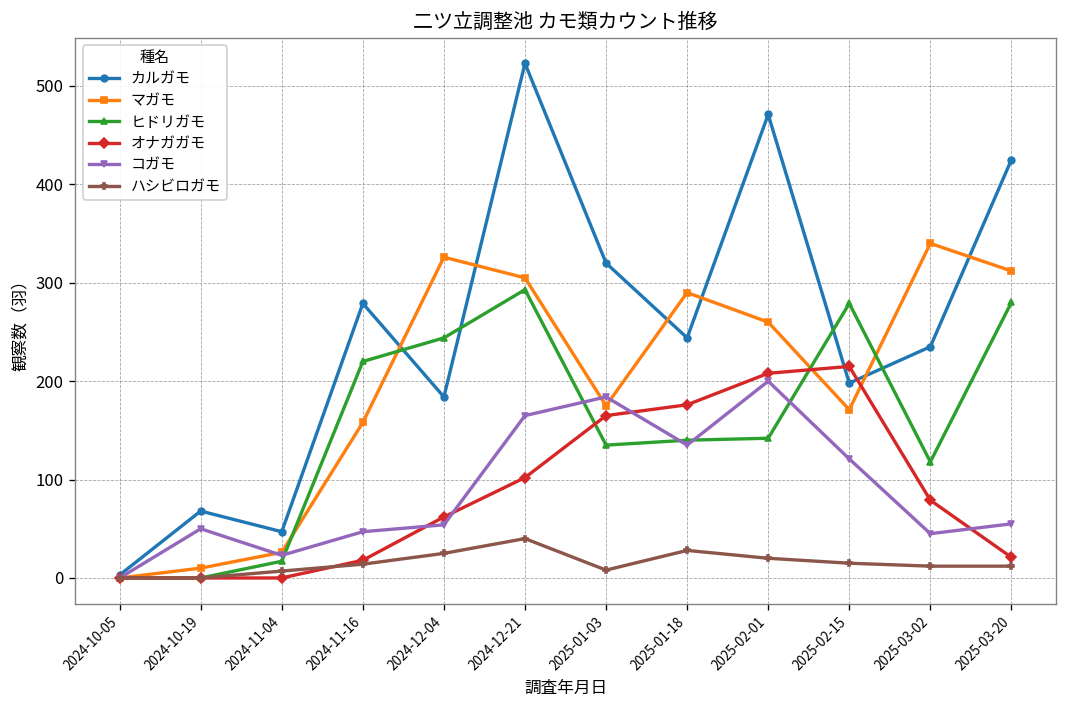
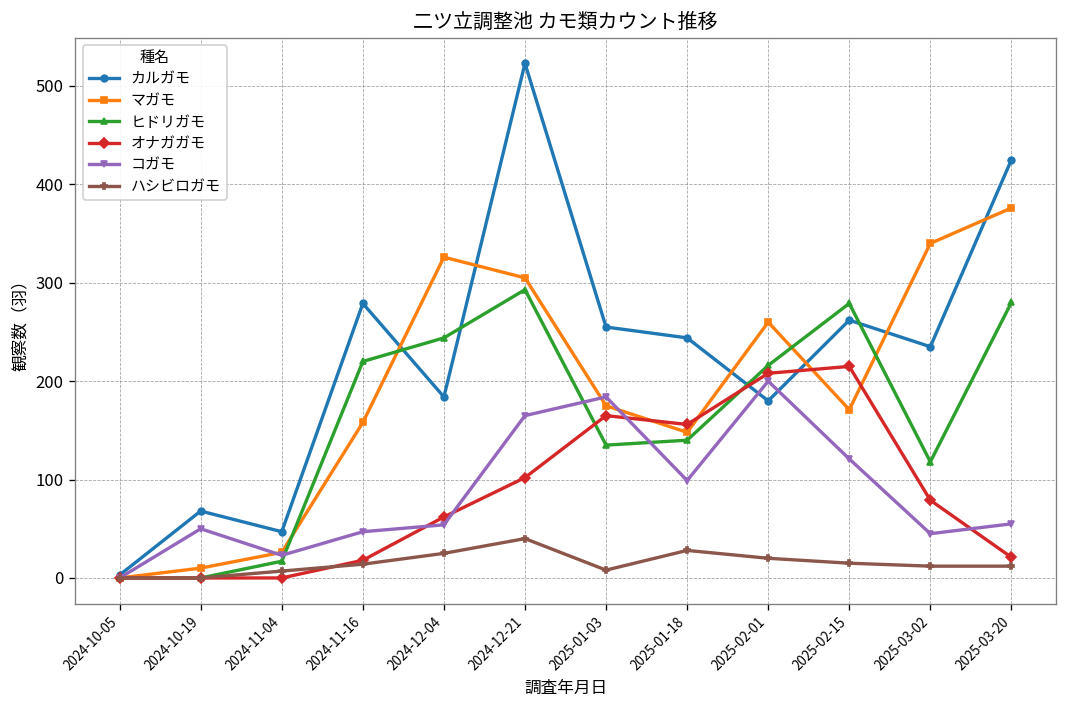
カルガモ, 2025-01-03: 320 -> 260
マガモ, 2025-01-18: 290 -> 150
オナガガモ, 2025-01-18: 180 -> 160
コガモ, 2025-01-18: 140 -> 100
カルガモ, 2025-02-01: 470 -> 180
ヒドリガモ, 2025-02-01: 140 -> 220
カルガモ, 2025-02-15: 200 -> 260
マガモ, 2025-03-20: 310 -> 380
